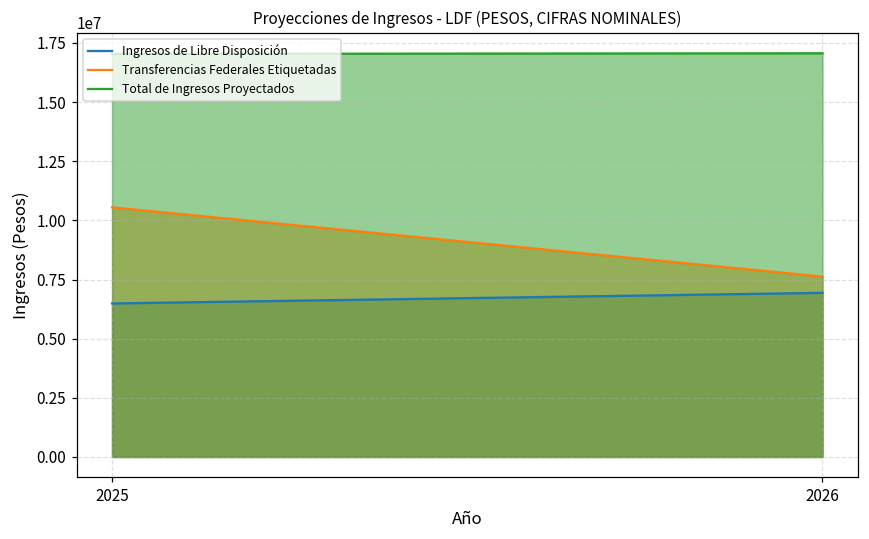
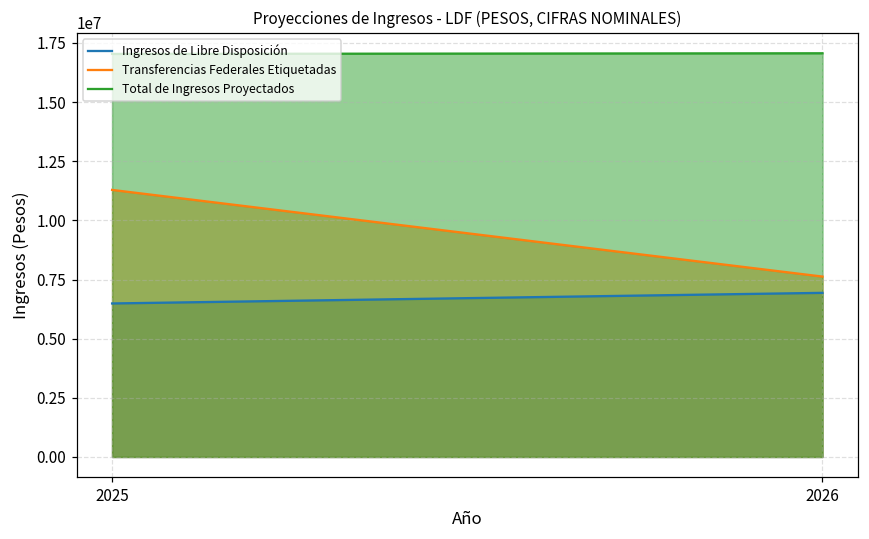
Transferencias Federales Etiquetadas, 2025: 10600000 -> 11300000
